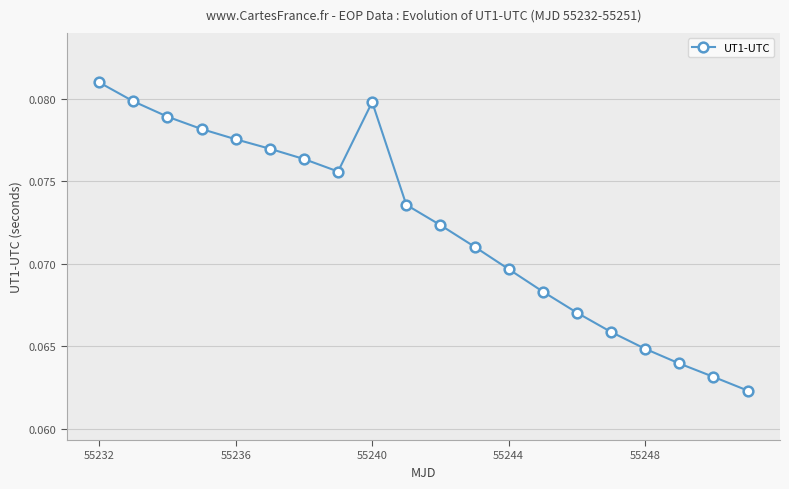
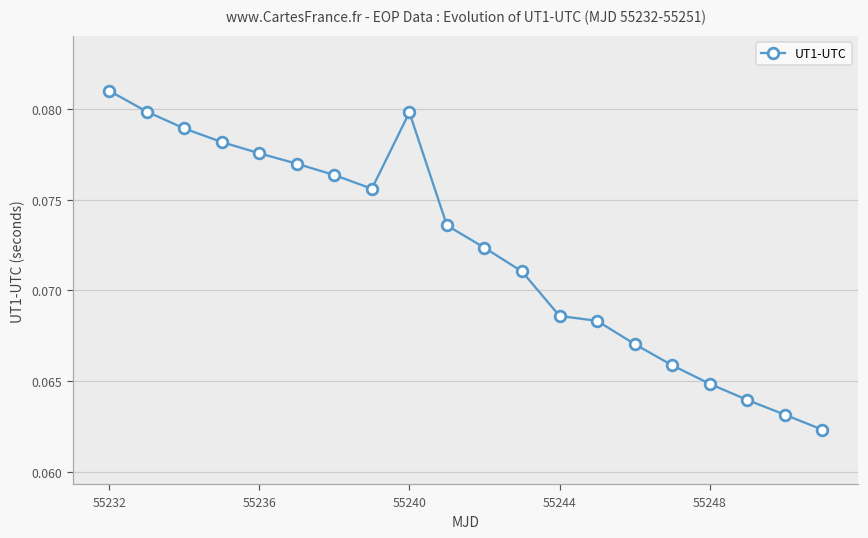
55244: 0.0697 -> 0.0686
